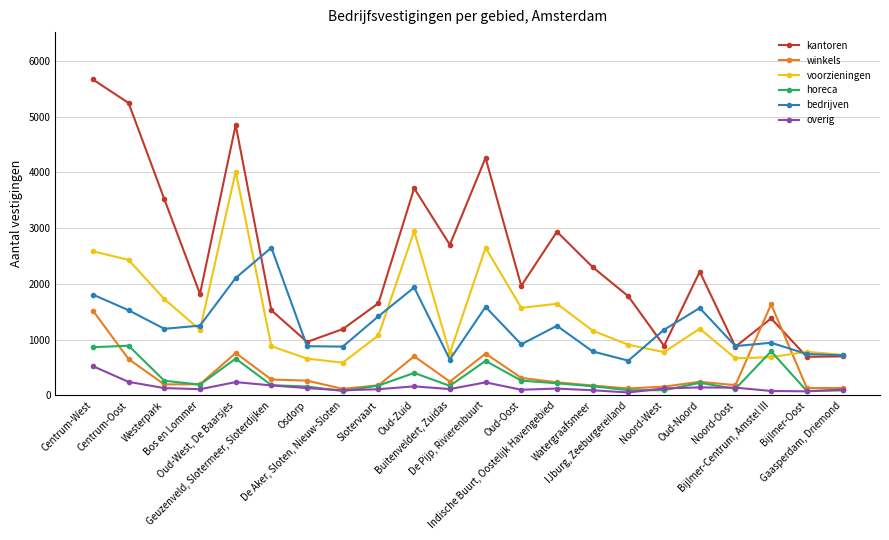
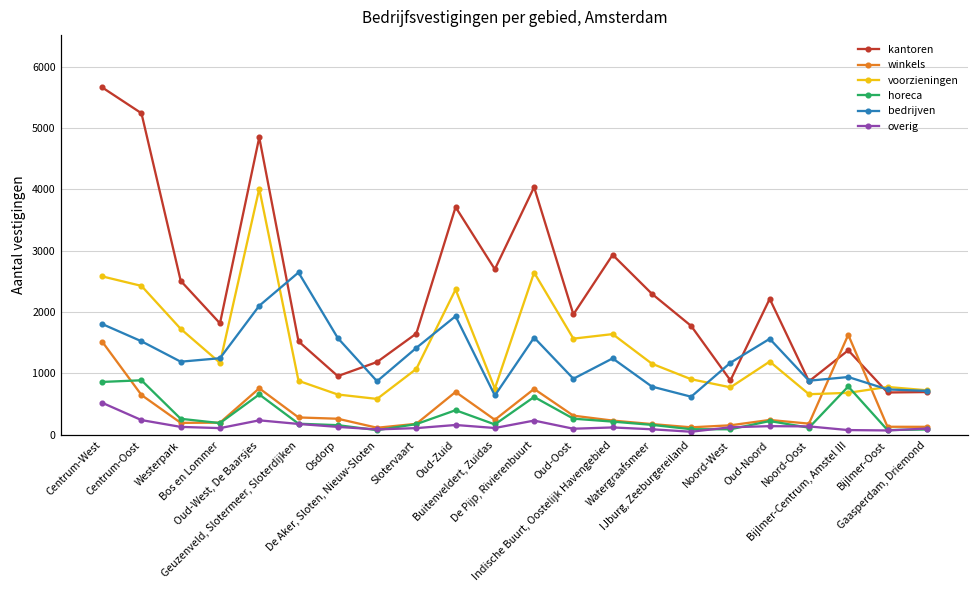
kantoren, Westerpark: 3500 -> 2500
bedrijven, Osdorp: 900 -> 1600
voorzieningen, Oud-Zuid: 2900 -> 2400
kantoren, De Pijp, Rivierenbuurt: 4300 -> 4000
